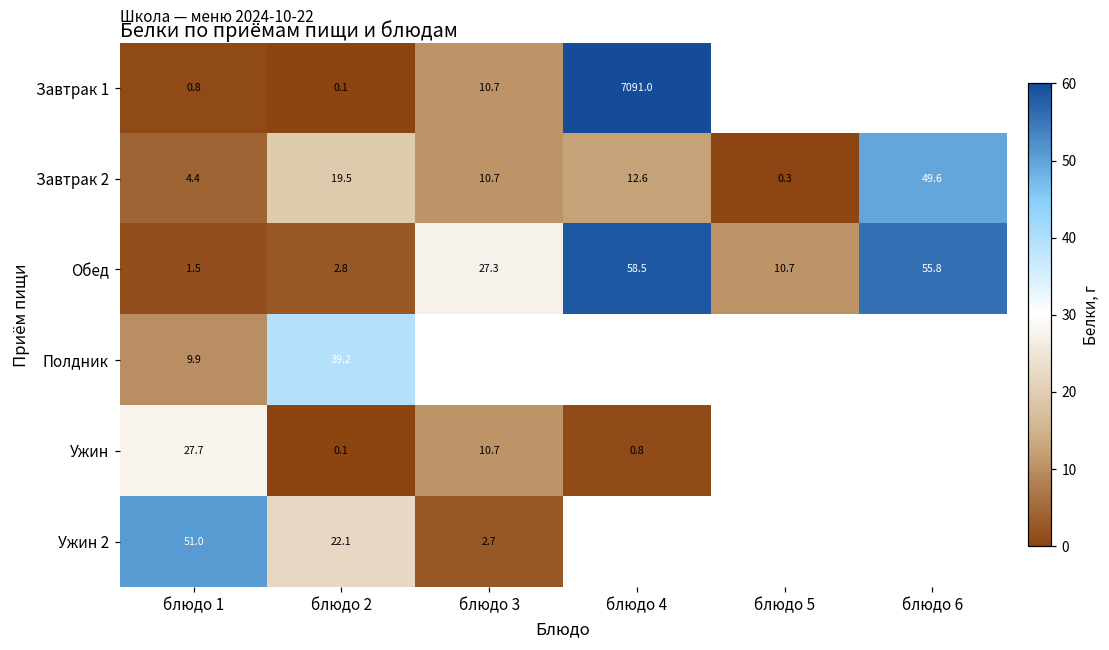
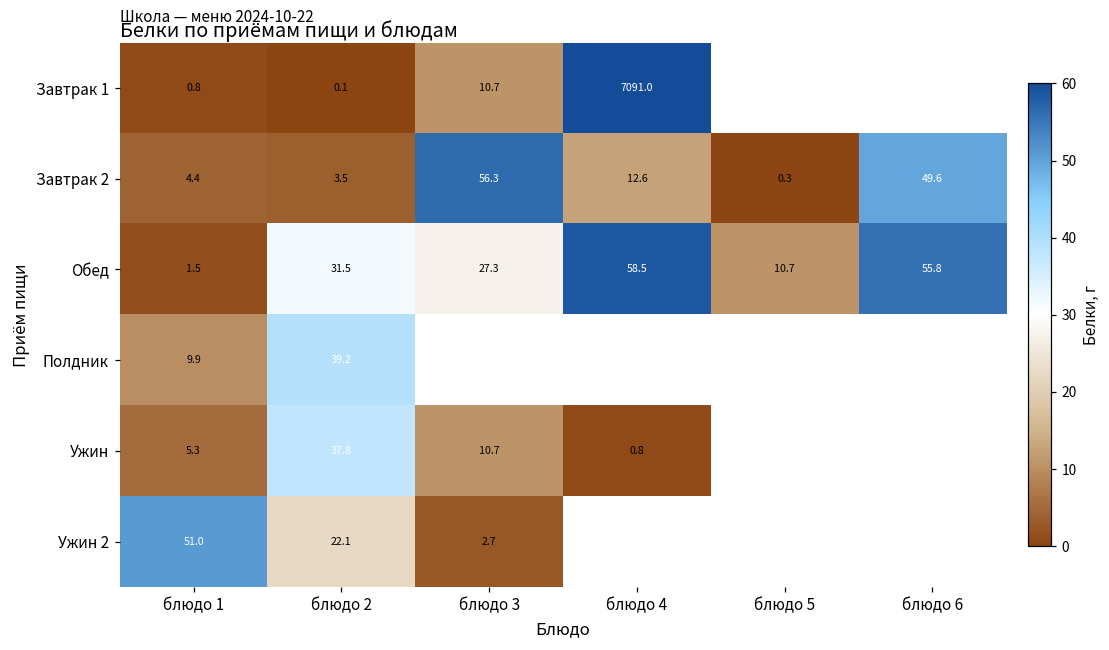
Завтрак 2, блюдо 2: 19.5 -> 3.5
Завтрак 2, блюдо 3: 10.7 -> 56.3
Обед, блюдо 2: 2.8 -> 31.5
Ужин, блюдо 1: 27.7 -> 5.3
Ужин, блюдо 2: 0.1 -> 37.8
